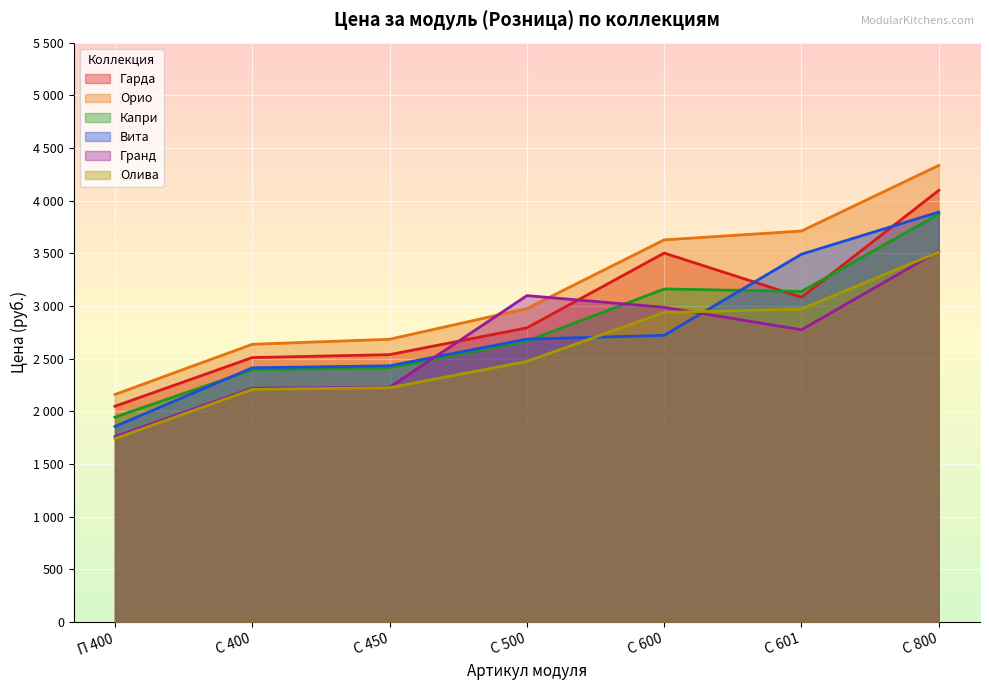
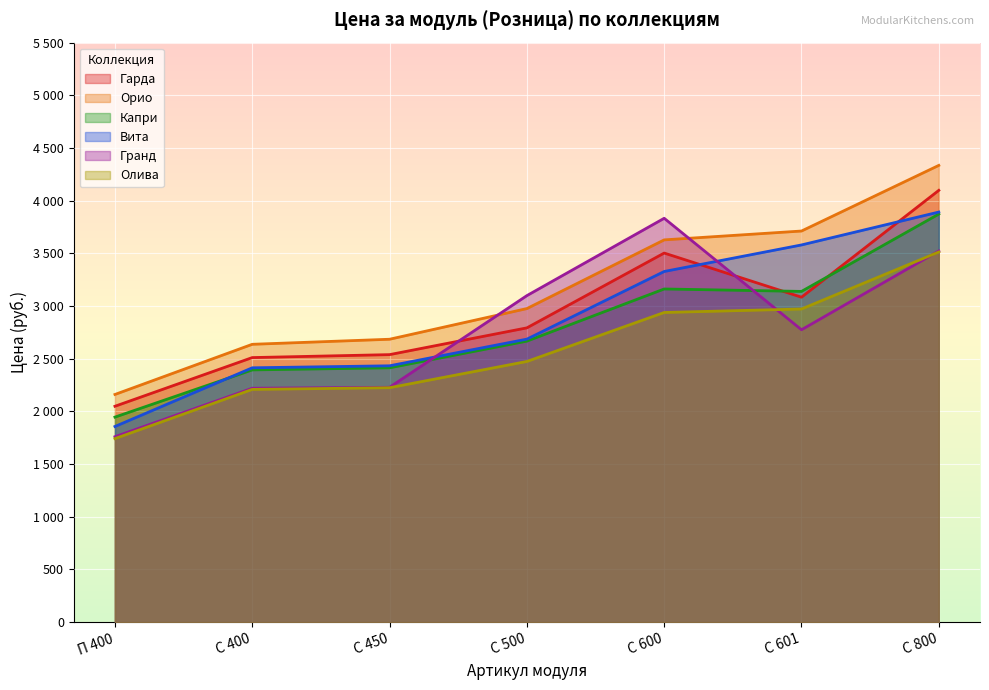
Вита, С 600: 2720 -> 3330
Гранд, С 600: 2990 -> 3830
Вита, С 601: 3490 -> 3580
